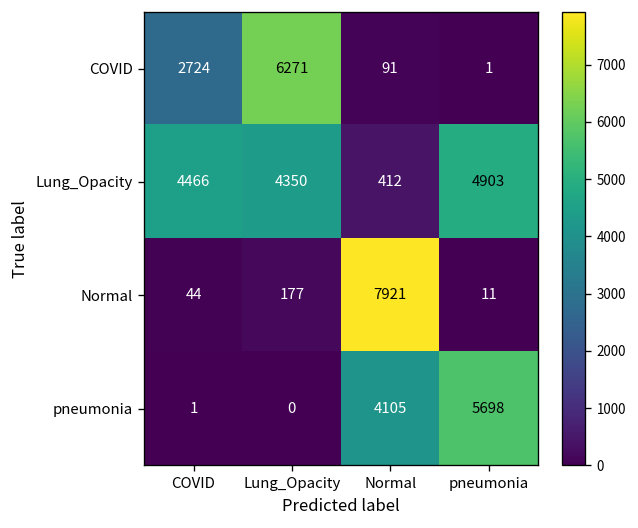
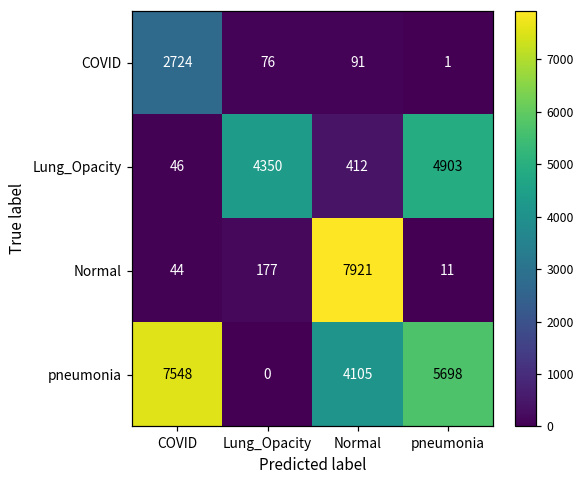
COVID, Lung_Opacity: 6271 -> 76
Lung_Opacity, COVID: 4466 -> 46
pneumonia, COVID: 1 -> 7548
